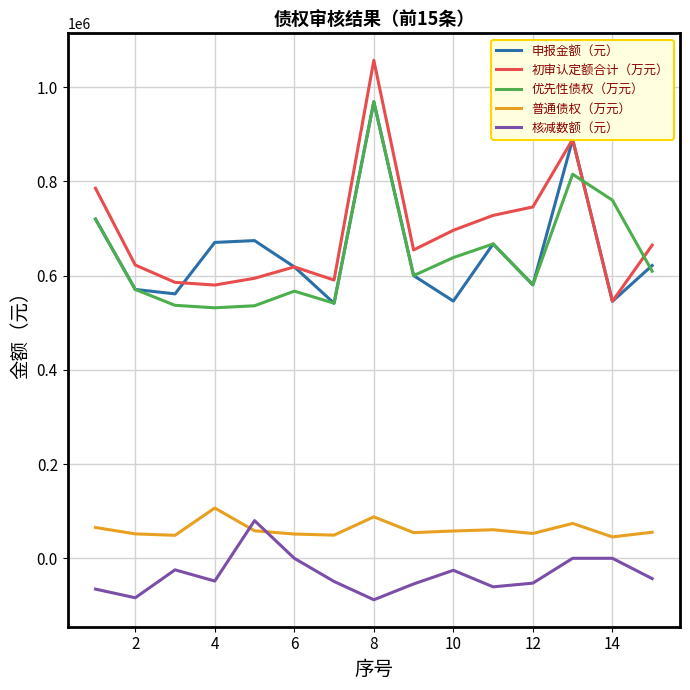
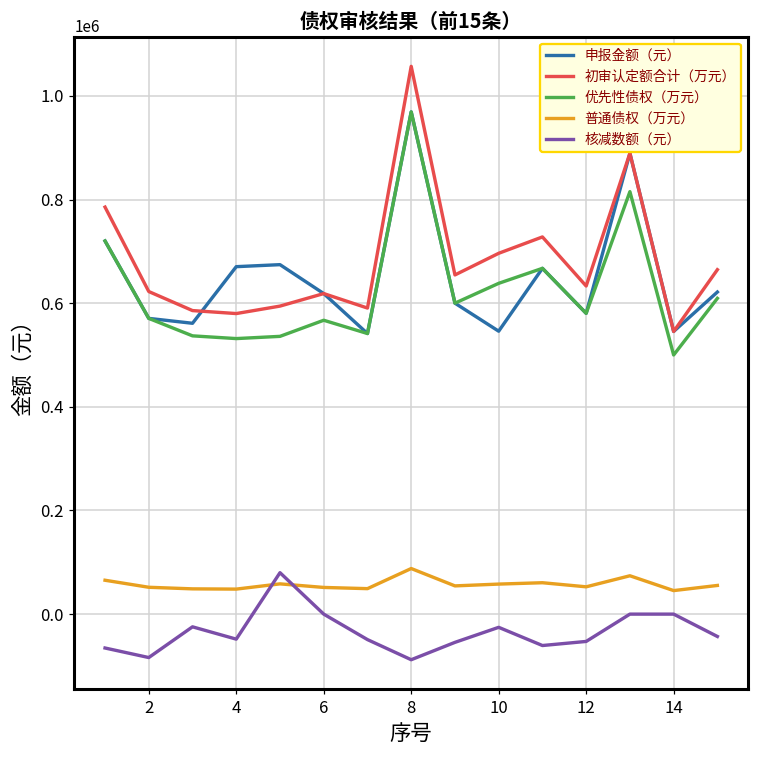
普通债权（万元）, 4: 110000 -> 50000
初审认定额合计（万元）, 12: 750000 -> 630000
优先性债权（万元）, 14: 760000 -> 500000
